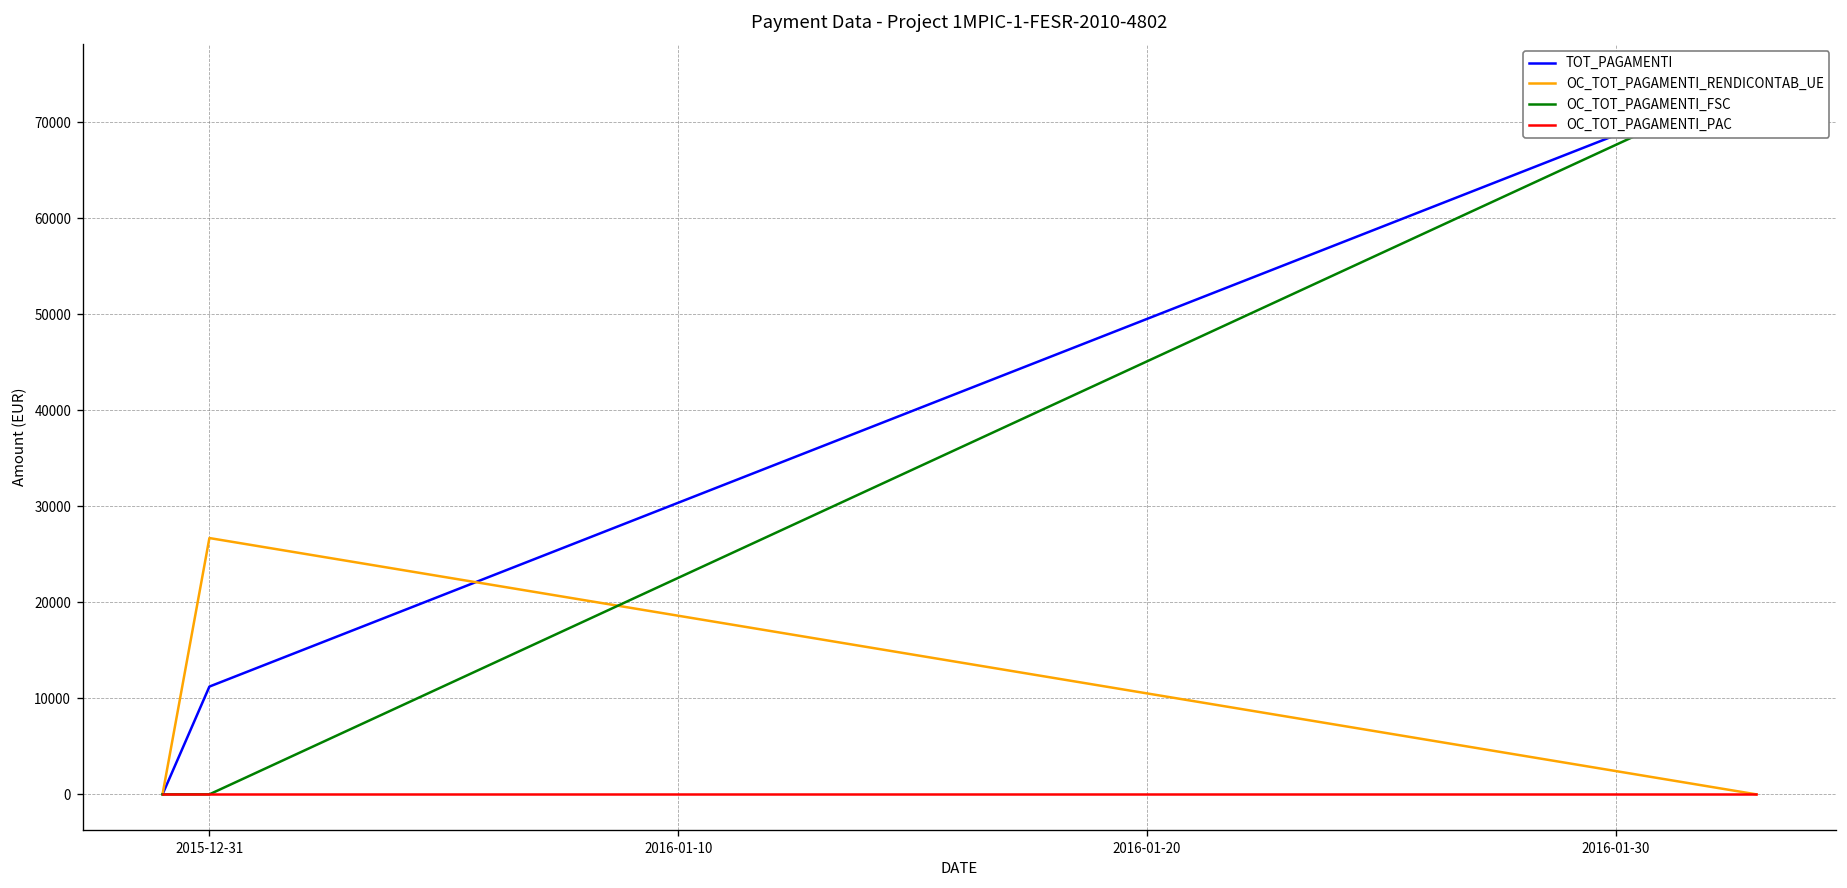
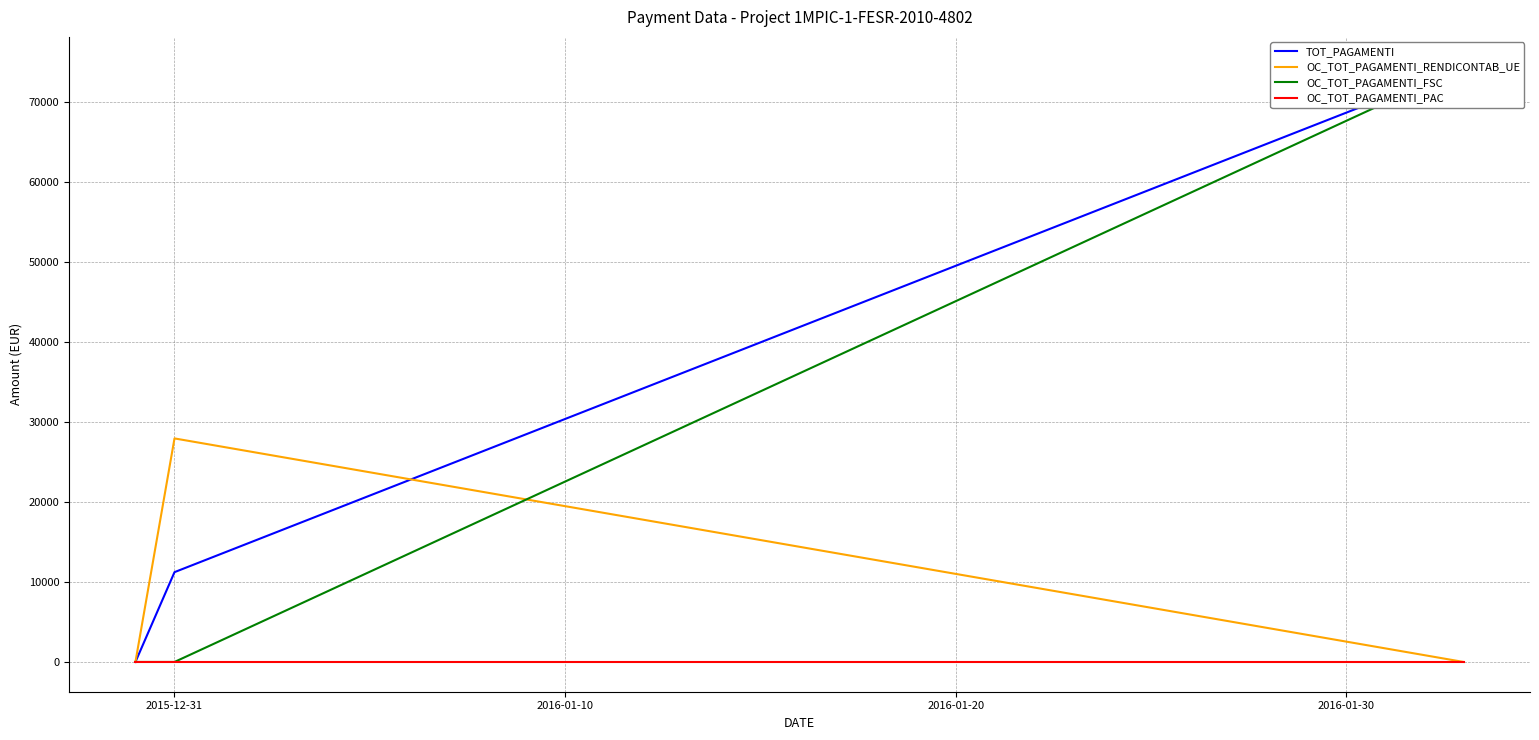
OC_TOT_PAGAMENTI_RENDICONTAB_UE, 2015-12-31: 27000 -> 28000
